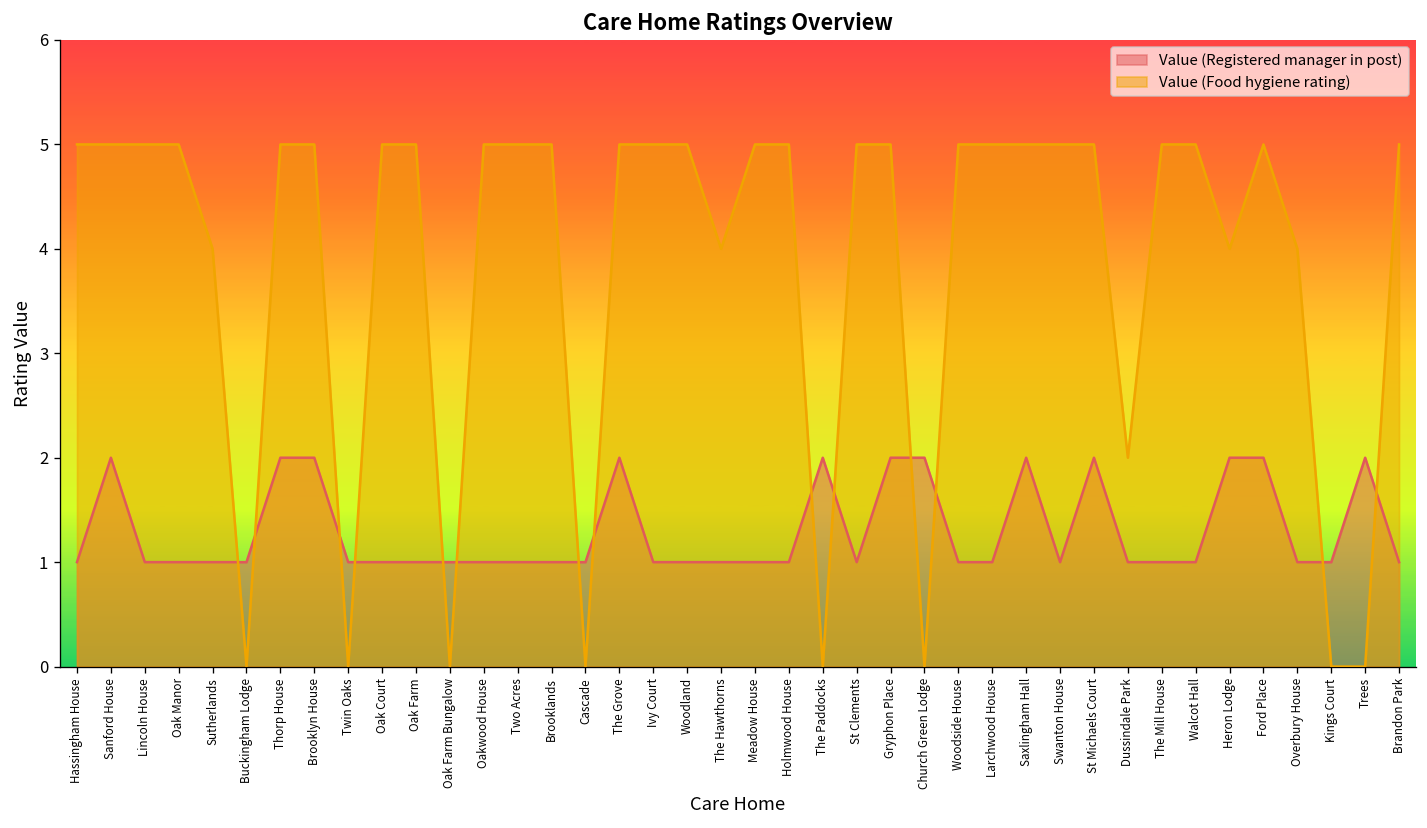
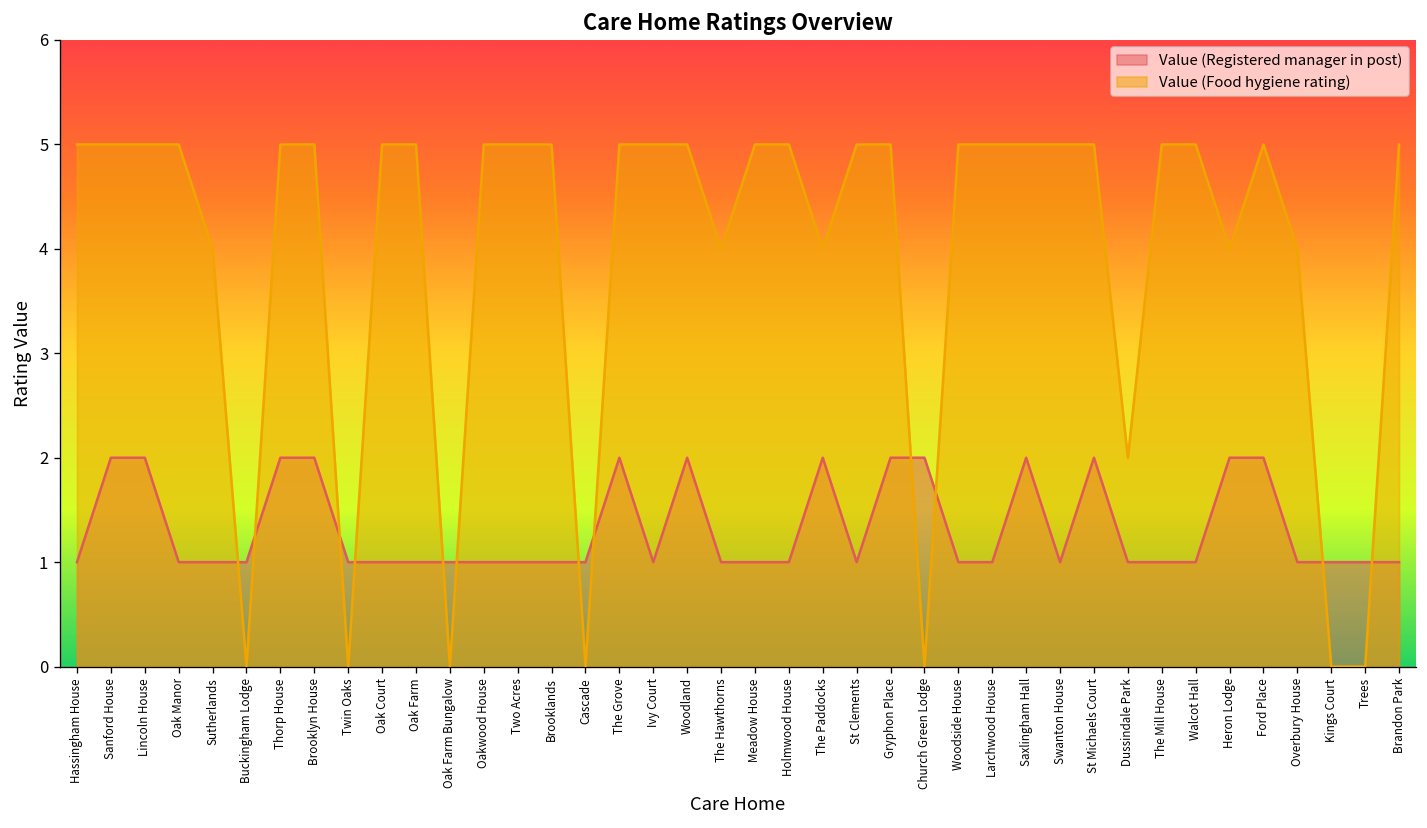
Value (Registered manager in post), Lincoln House: 1 -> 2
Value (Registered manager in post), Woodland: 1 -> 2
Value (Food hygiene rating), The Paddocks: 0 -> 4
Value (Registered manager in post), Trees: 2 -> 1
